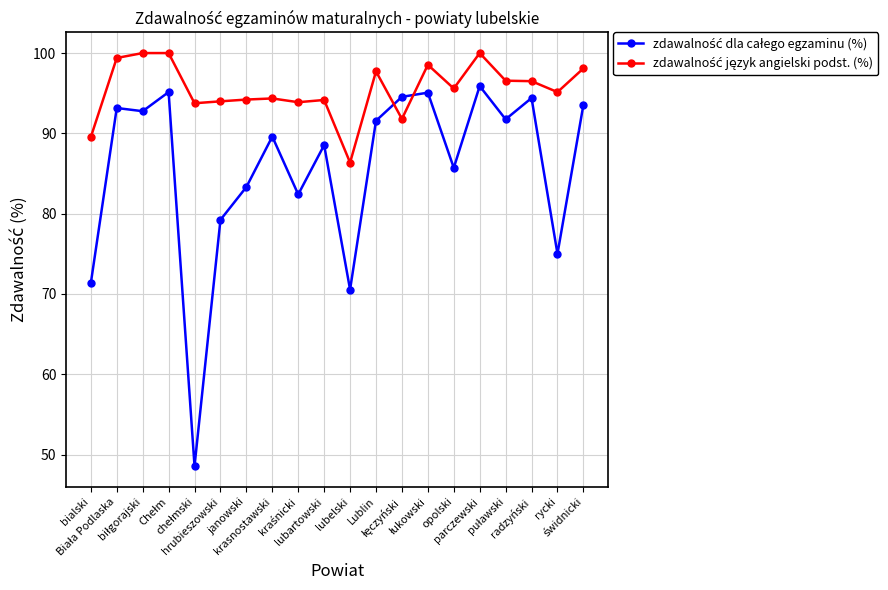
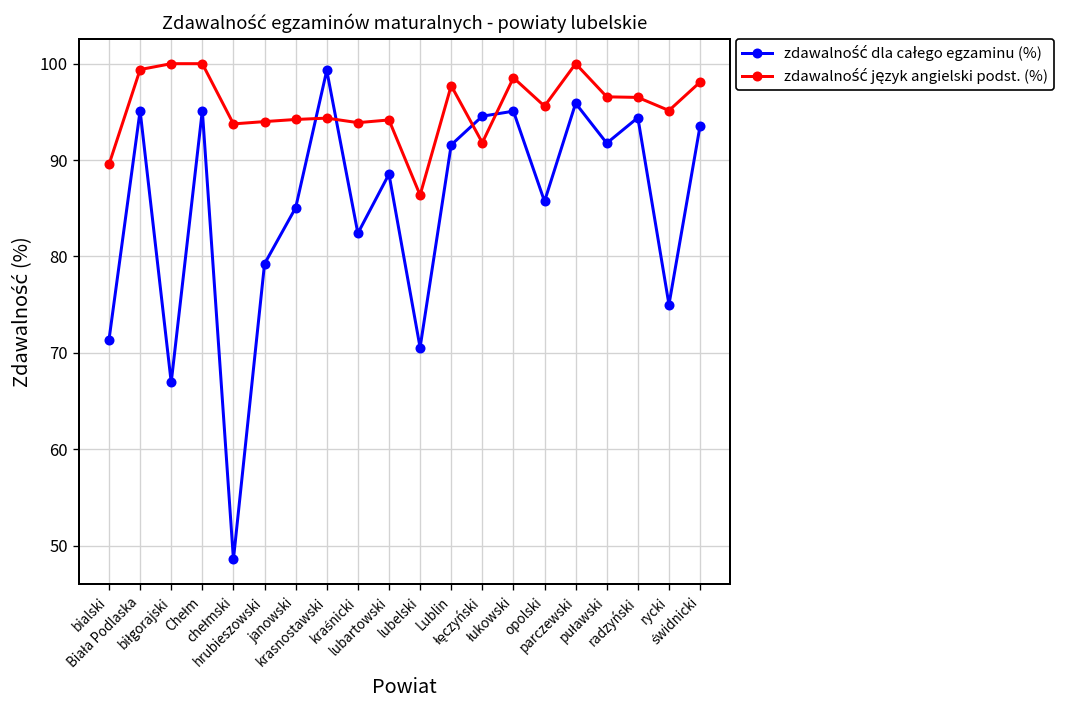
zdawalność dla całego egzaminu (%), Biała Podlaska: 93 -> 95
zdawalność dla całego egzaminu (%), biłgorajski: 93 -> 67
zdawalność dla całego egzaminu (%), janowski: 83 -> 85
zdawalność dla całego egzaminu (%), krasnostawski: 90 -> 99
